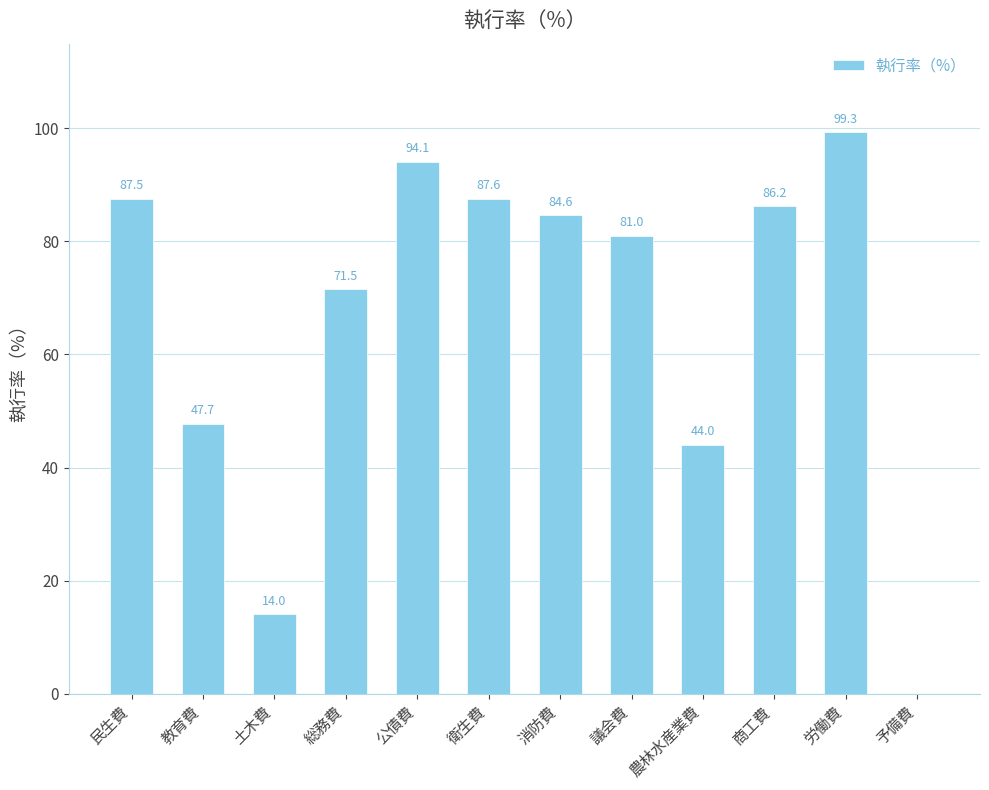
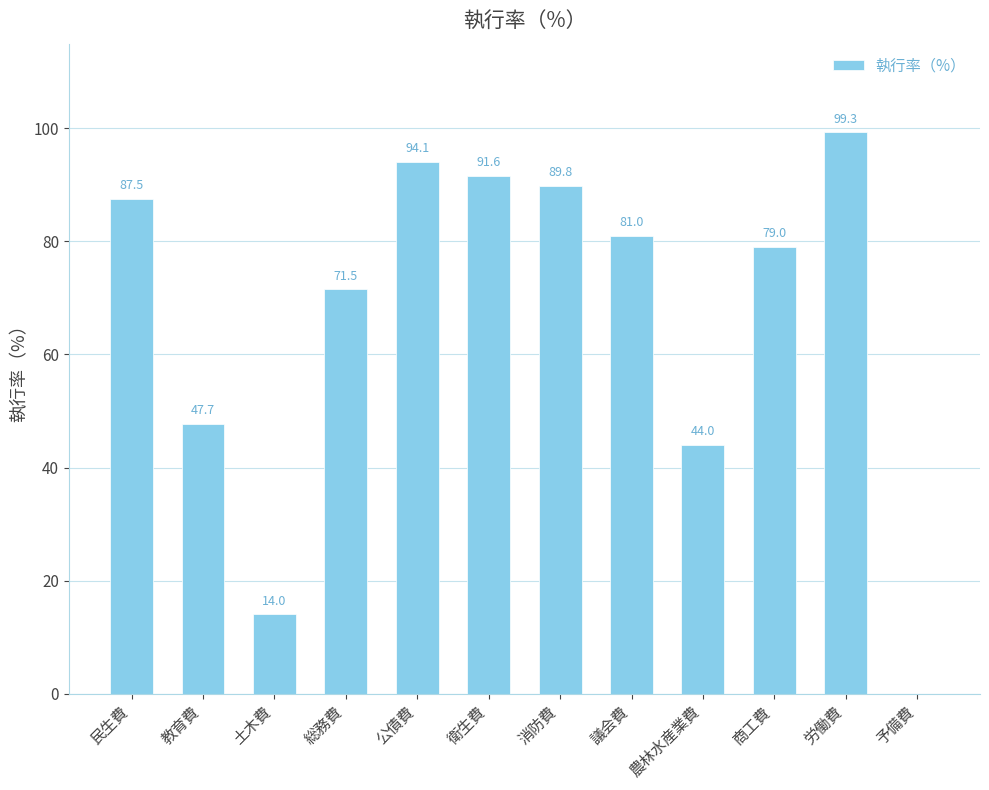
衛生費: 87.6 -> 91.6
消防費: 84.6 -> 89.8
商工費: 86.2 -> 79.0
